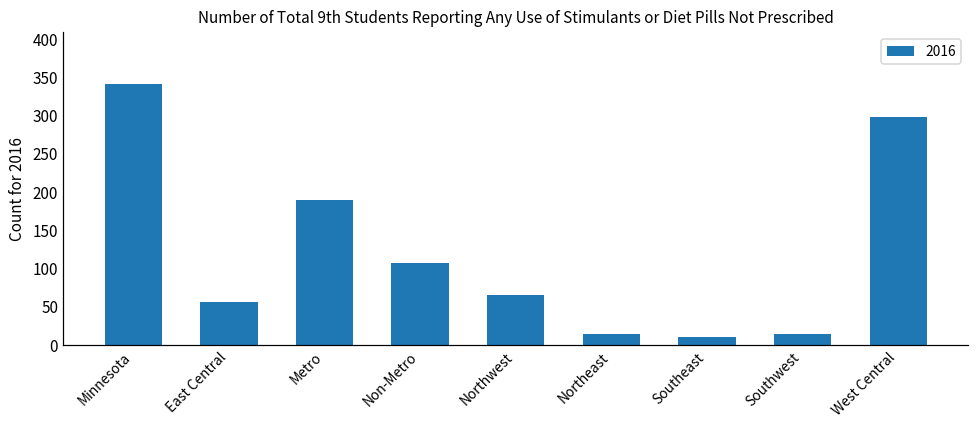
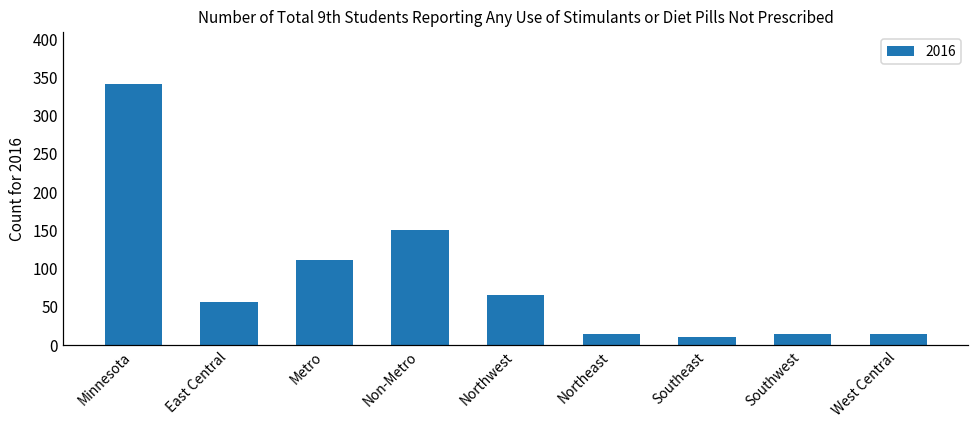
Metro: 190 -> 110
Non-Metro: 110 -> 150
West Central: 300 -> 20
